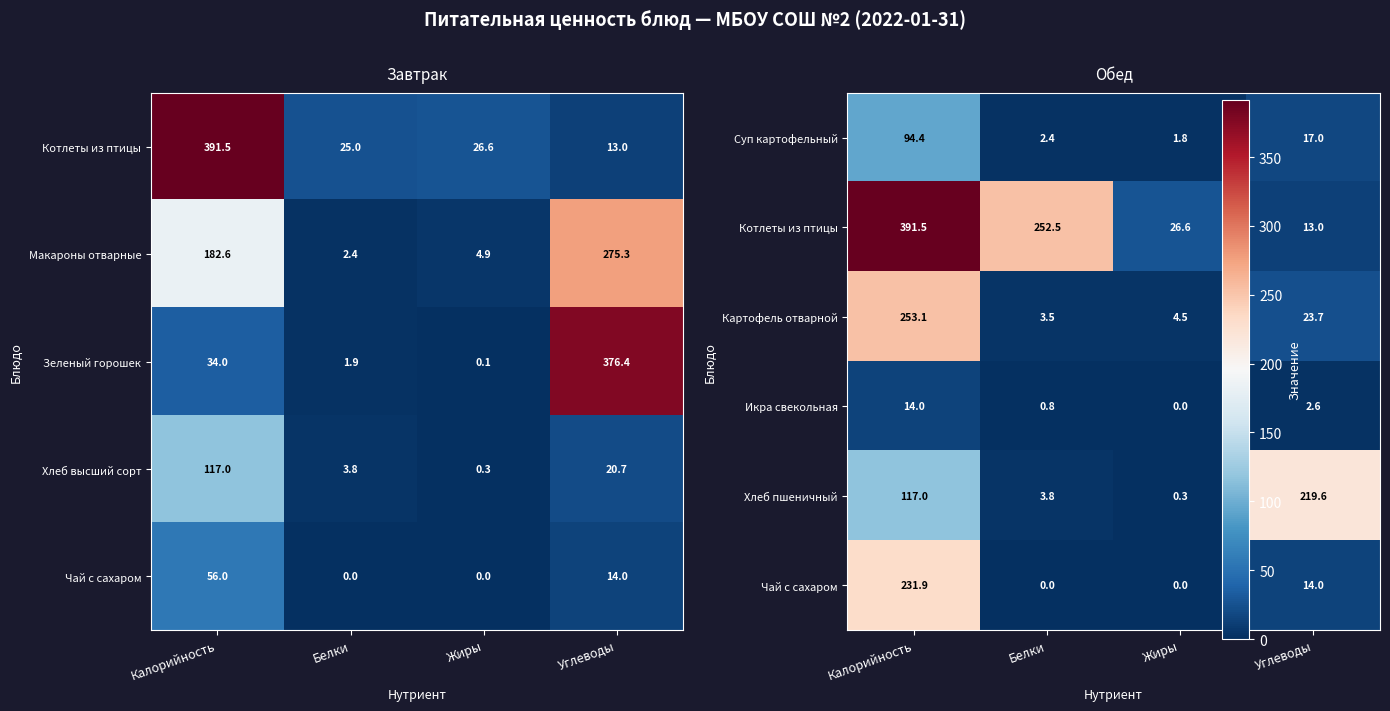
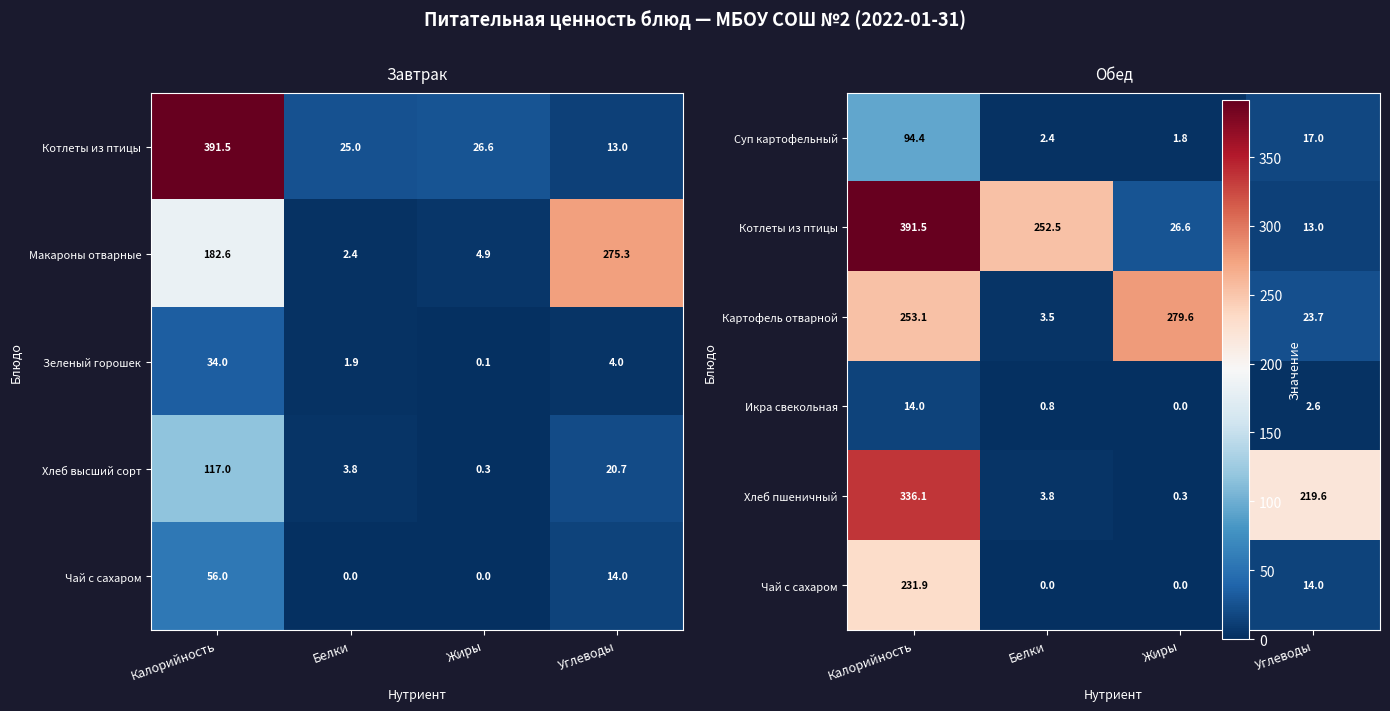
Завтрак, Зеленый горошек, Углеводы: 376.4 -> 4.0
Обед, Картофель отварной, Жиры: 4.5 -> 279.6
Обед, Хлеб пшеничный, Калорийность: 117.0 -> 336.1
